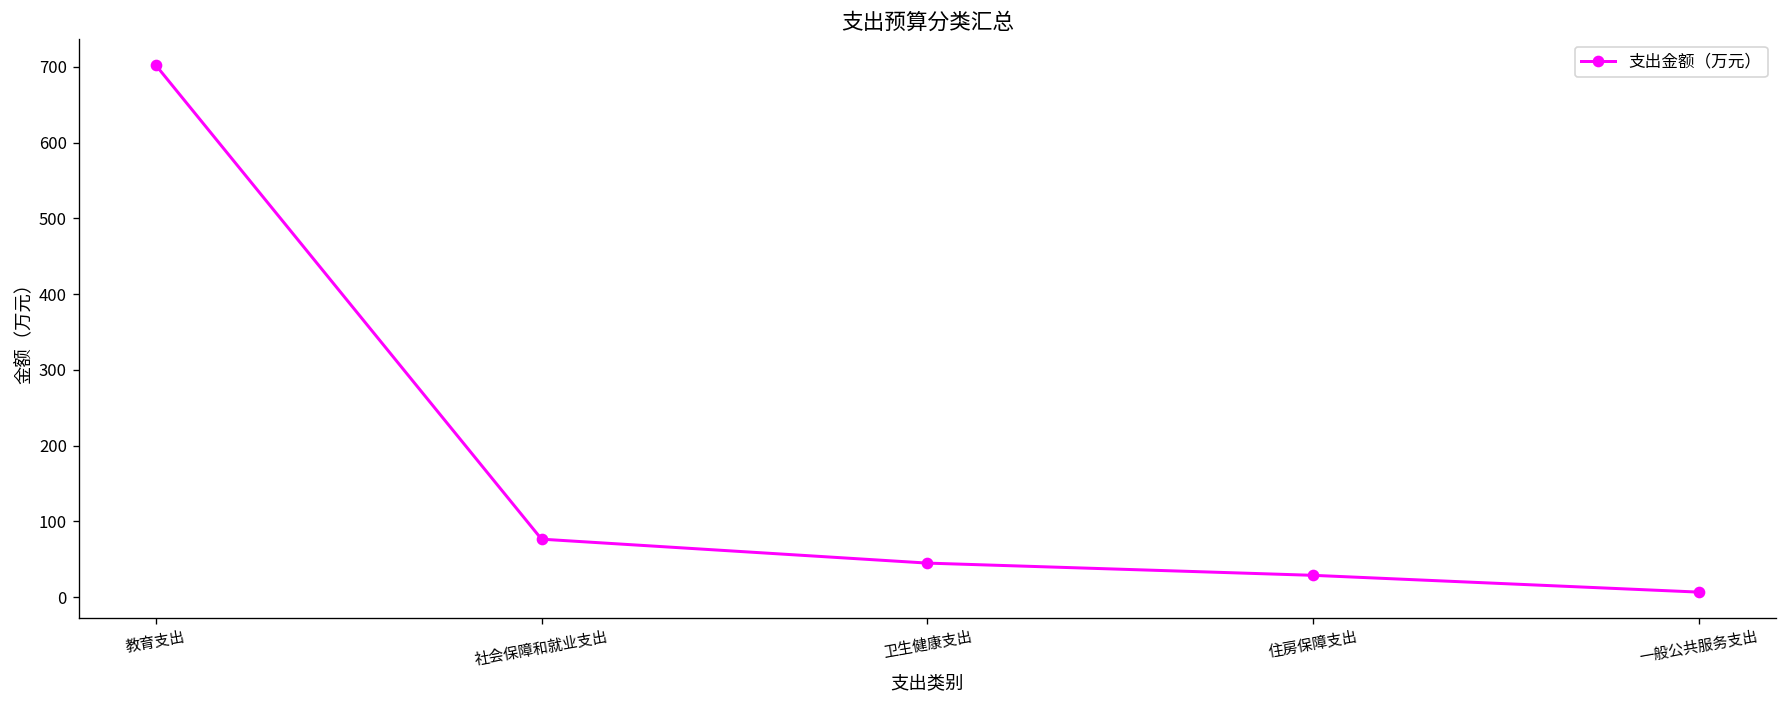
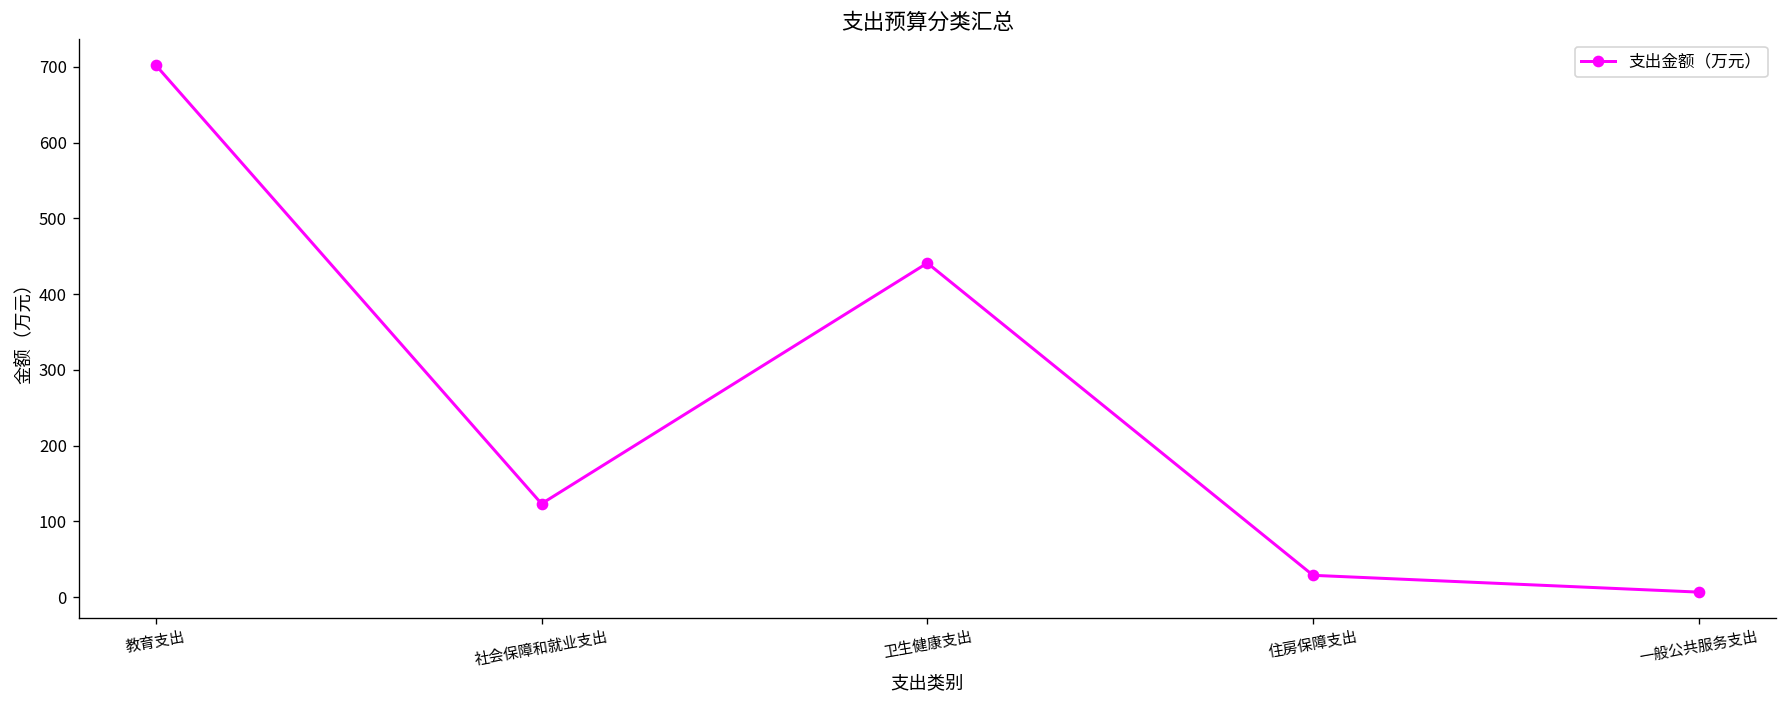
社会保障和就业支出: 80 -> 120
卫生健康支出: 40 -> 440
